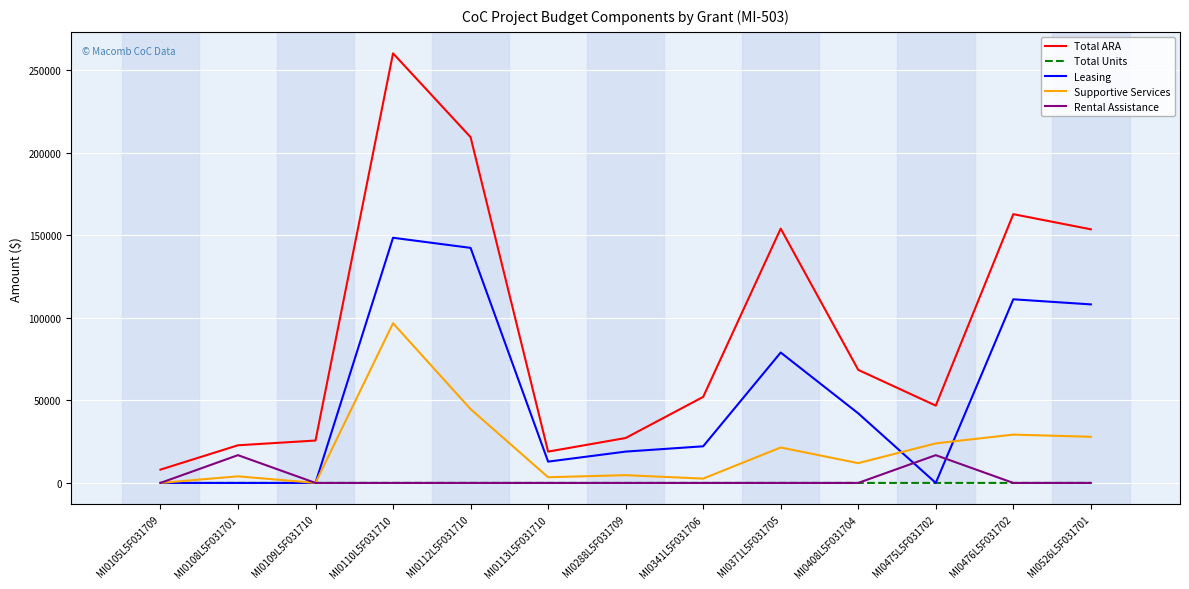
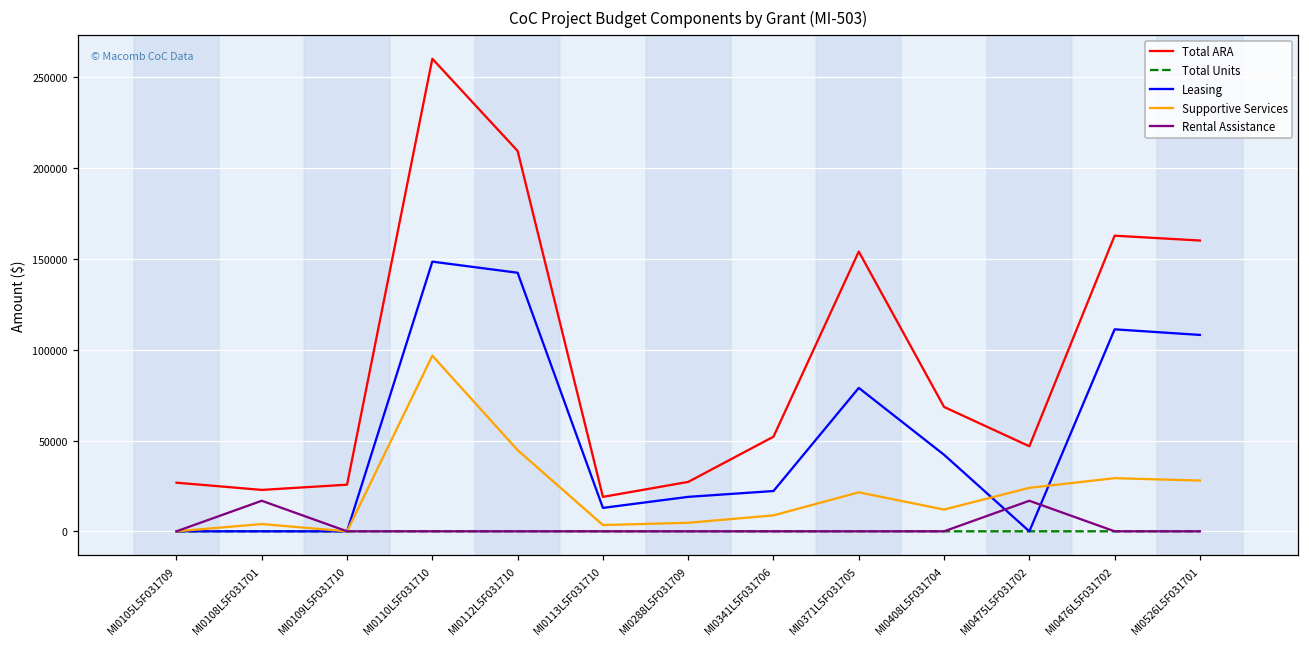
Total ARA, MI0105L5F031709: 8000 -> 27000
Supportive Services, MI0341L5F031706: 3000 -> 9000
Total ARA, MI0526L5F031701: 154000 -> 160000
